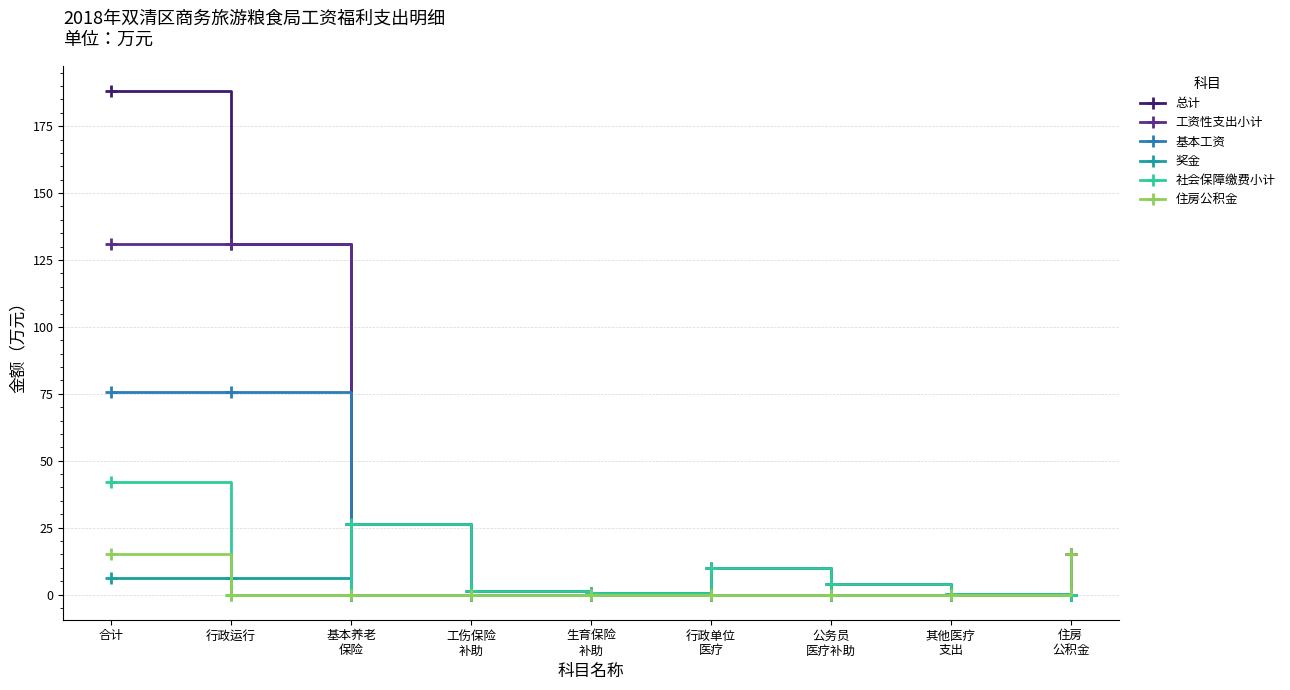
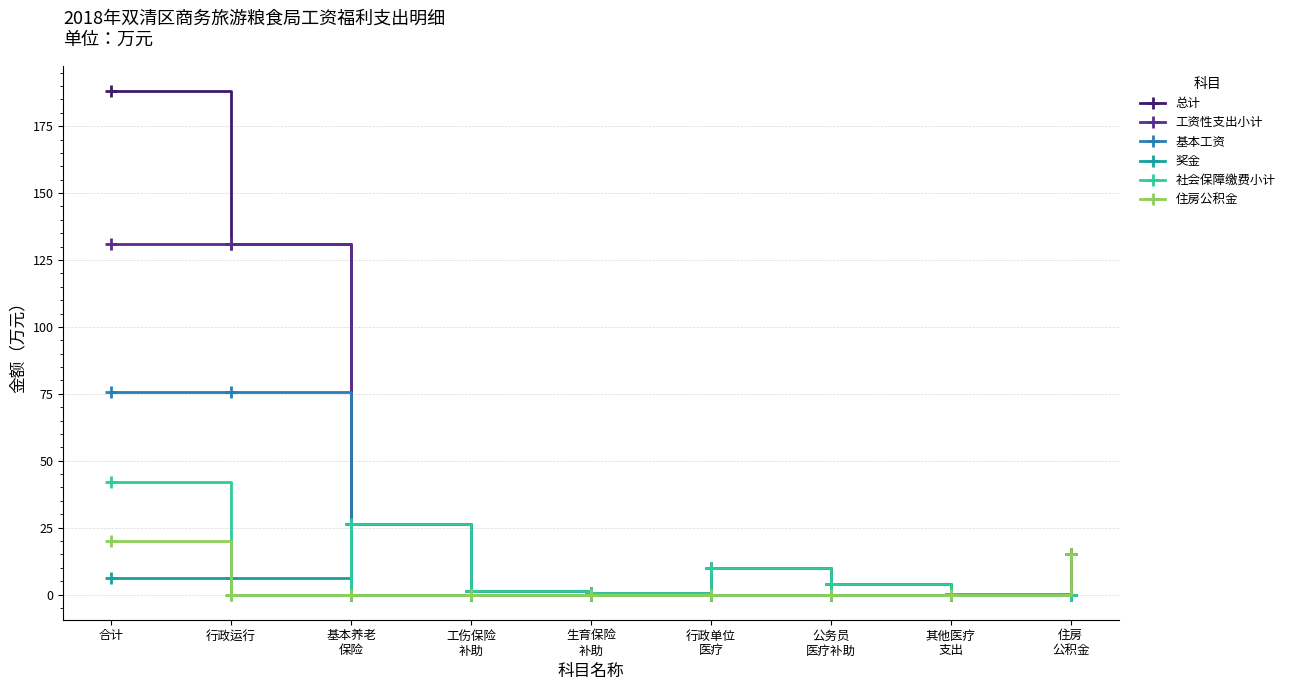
住房公积金, 合计: 15 -> 20
